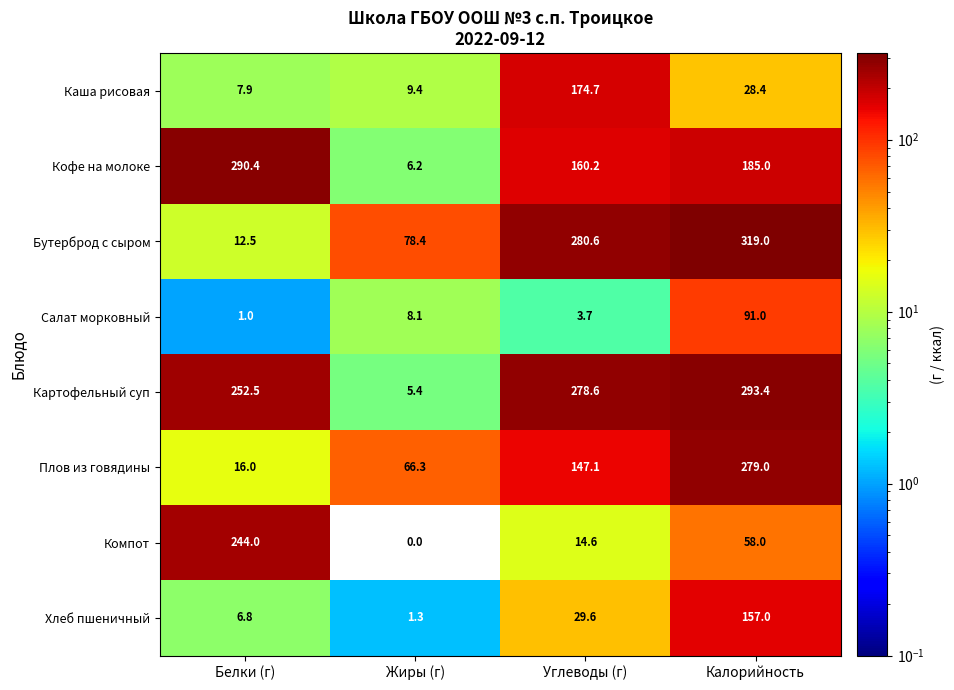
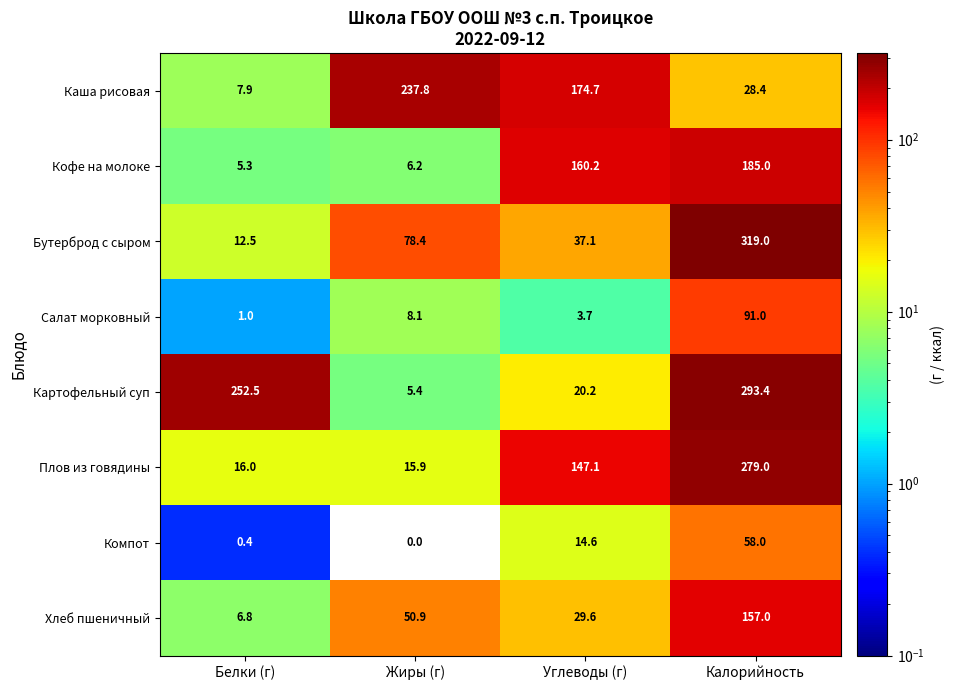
Каша рисовая, Жиры (г): 9.4 -> 237.8
Кофе на молоке, Белки (г): 290.4 -> 5.3
Бутерброд с сыром, Углеводы (г): 280.6 -> 37.1
Картофельный суп, Углеводы (г): 278.6 -> 20.2
Плов из говядины, Жиры (г): 66.3 -> 15.9
Компот, Белки (г): 244.0 -> 0.4
Хлеб пшеничный, Жиры (г): 1.3 -> 50.9
